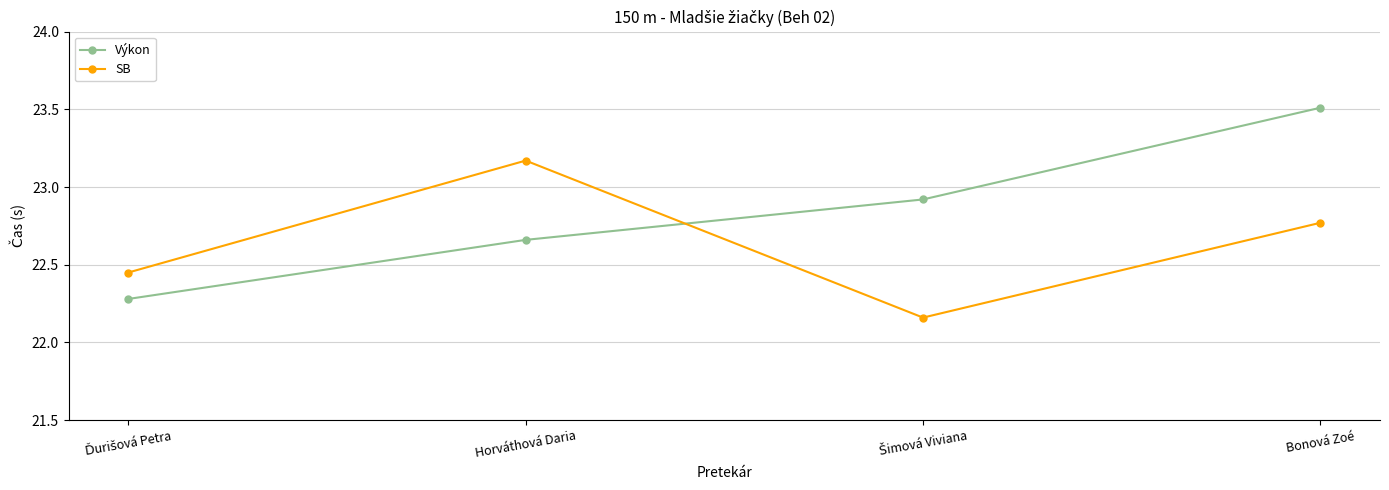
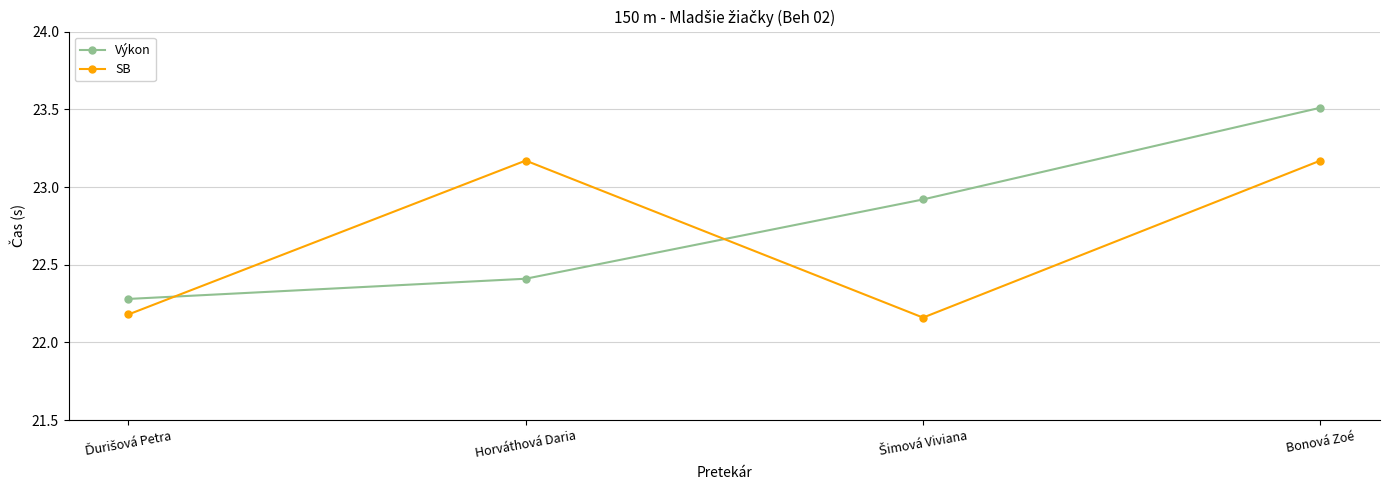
SB, Ďurišová Petra: 22.45 -> 22.18
Výkon, Horváthová Daria: 22.66 -> 22.41
SB, Bonová Zoé: 22.77 -> 23.17
